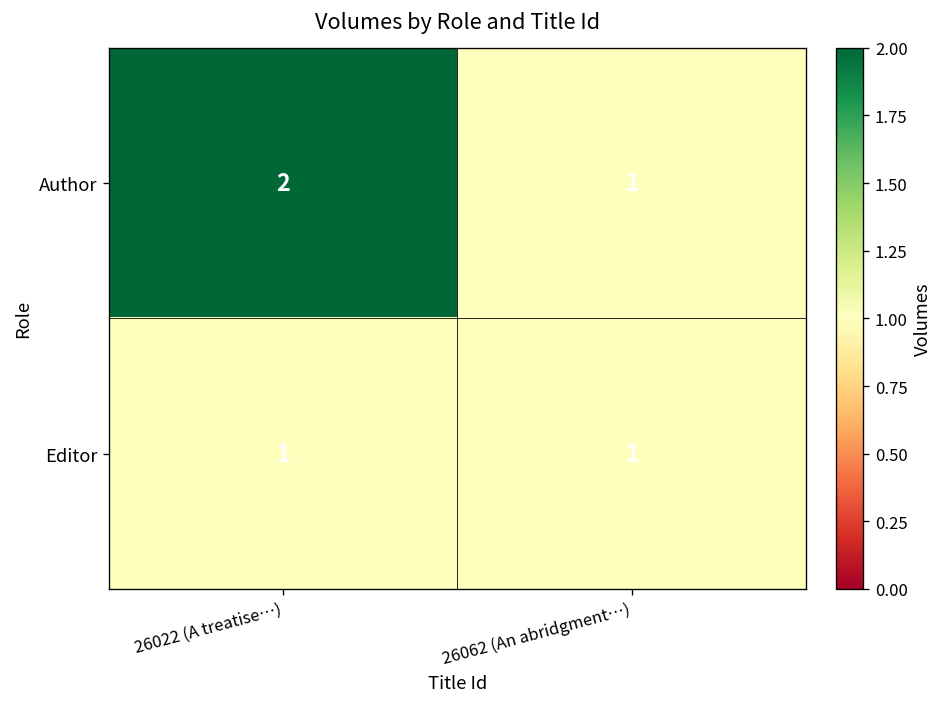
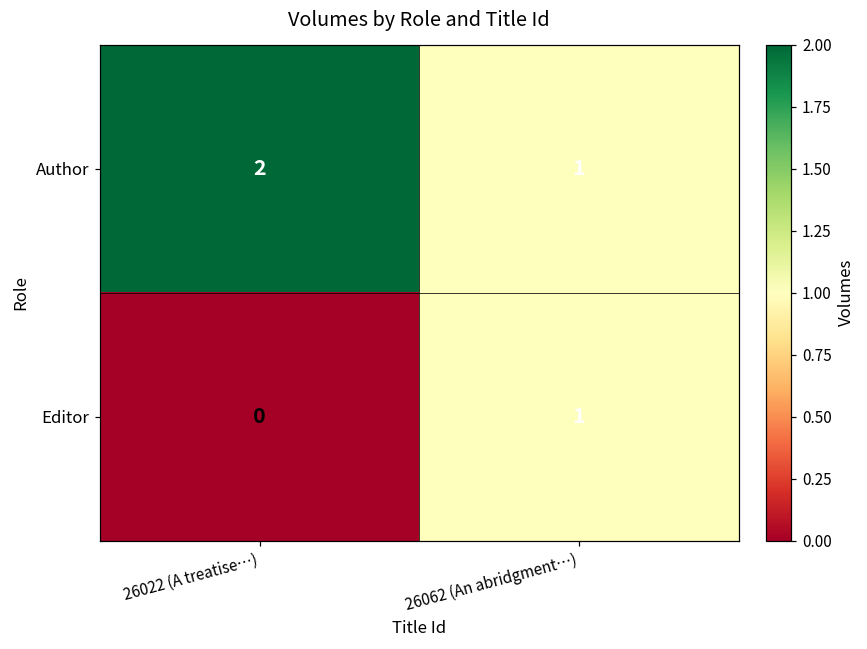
Editor, 26022 (A treatise…): 1 -> 0
